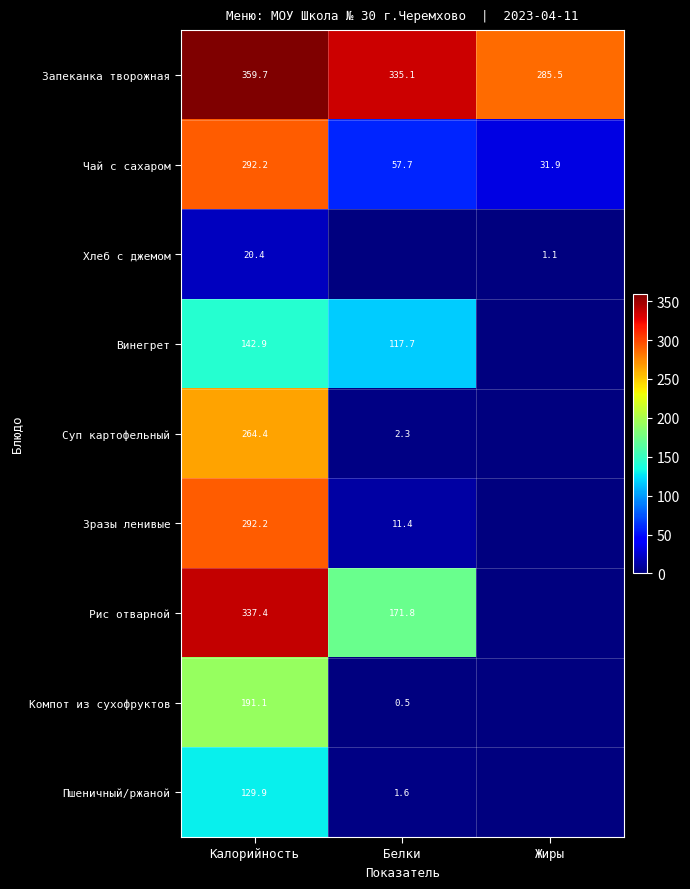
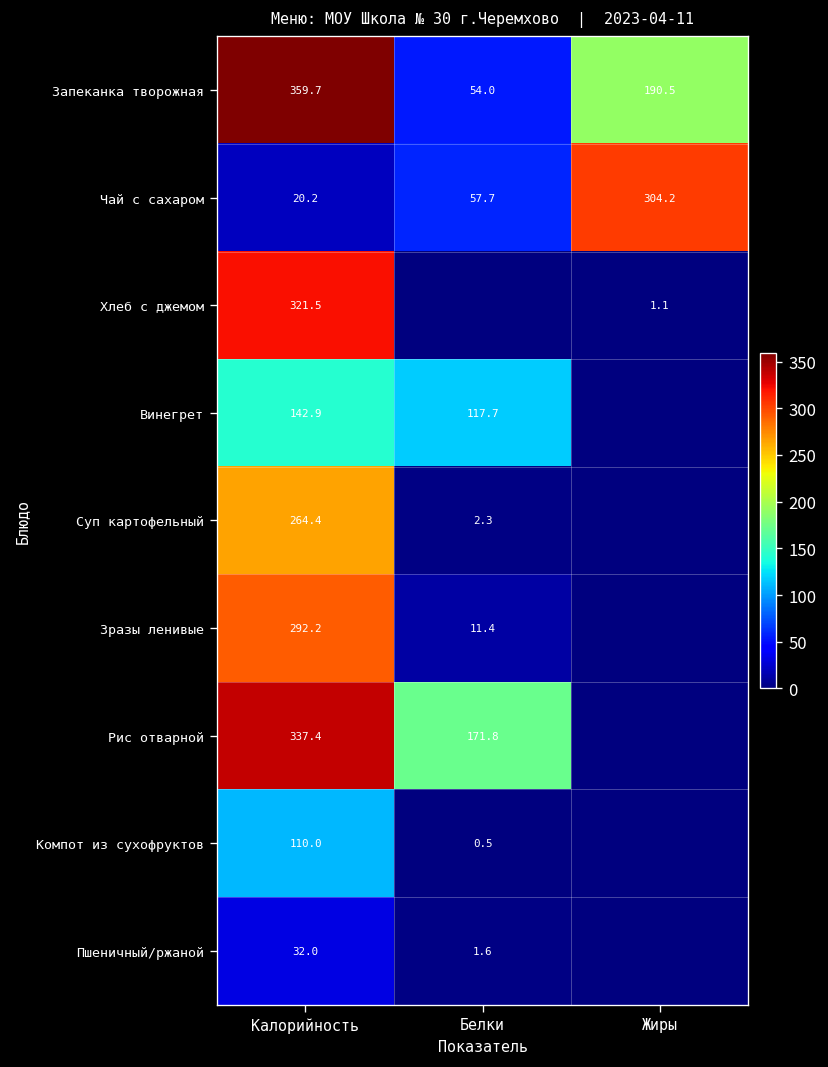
Запеканка творожная, Белки: 335.1 -> 54.0
Запеканка творожная, Жиры: 285.5 -> 190.5
Чай с сахаром, Калорийность: 292.2 -> 20.2
Чай с сахаром, Жиры: 31.9 -> 304.2
Хлеб с джемом, Калорийность: 20.4 -> 321.5
Компот из сухофруктов, Калорийность: 191.1 -> 110.0
Пшеничный/ржаной, Калорийность: 129.9 -> 32.0
